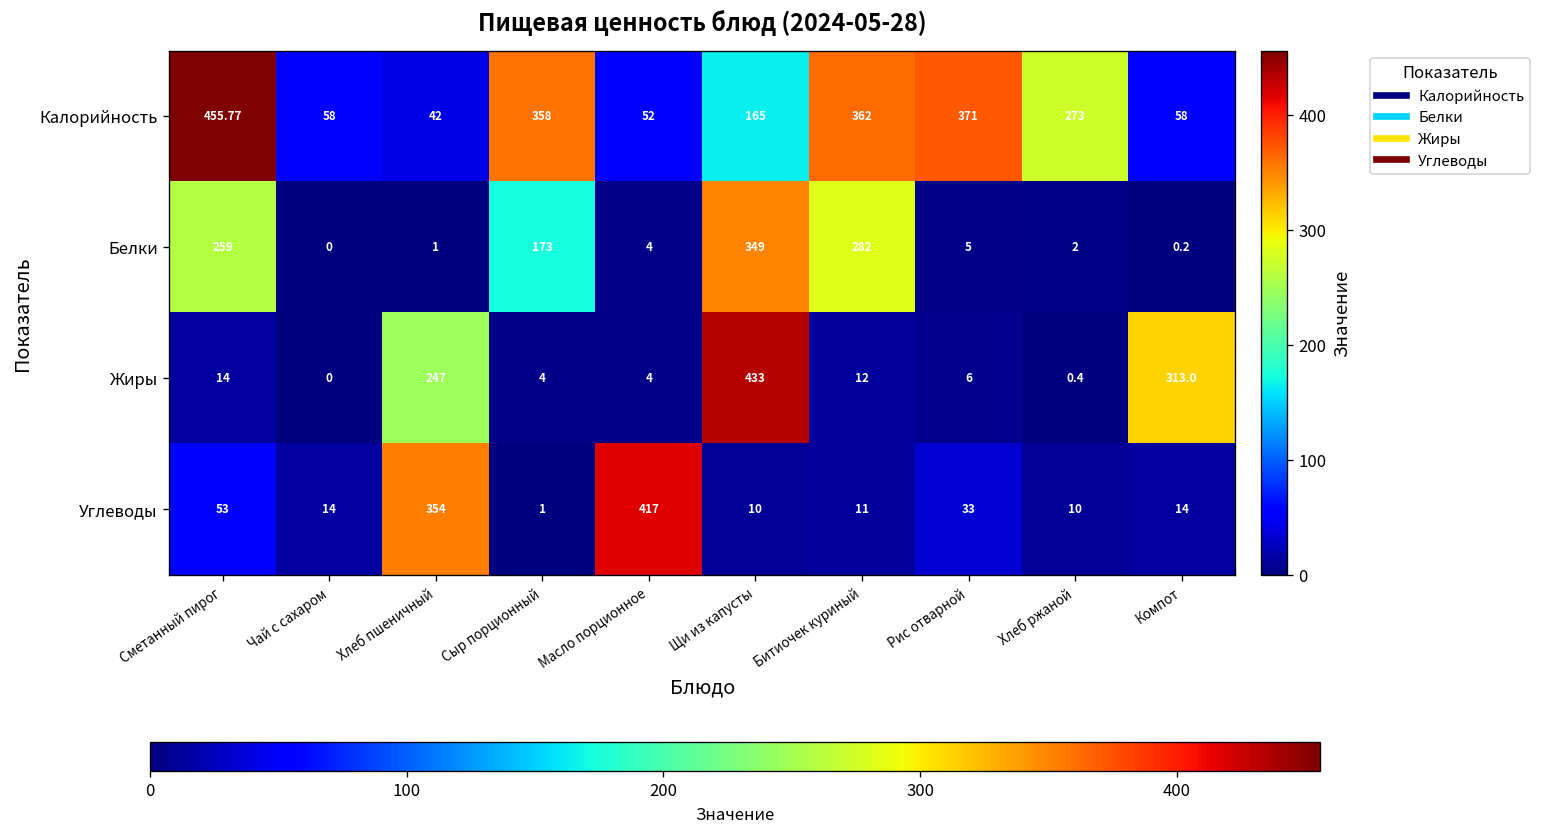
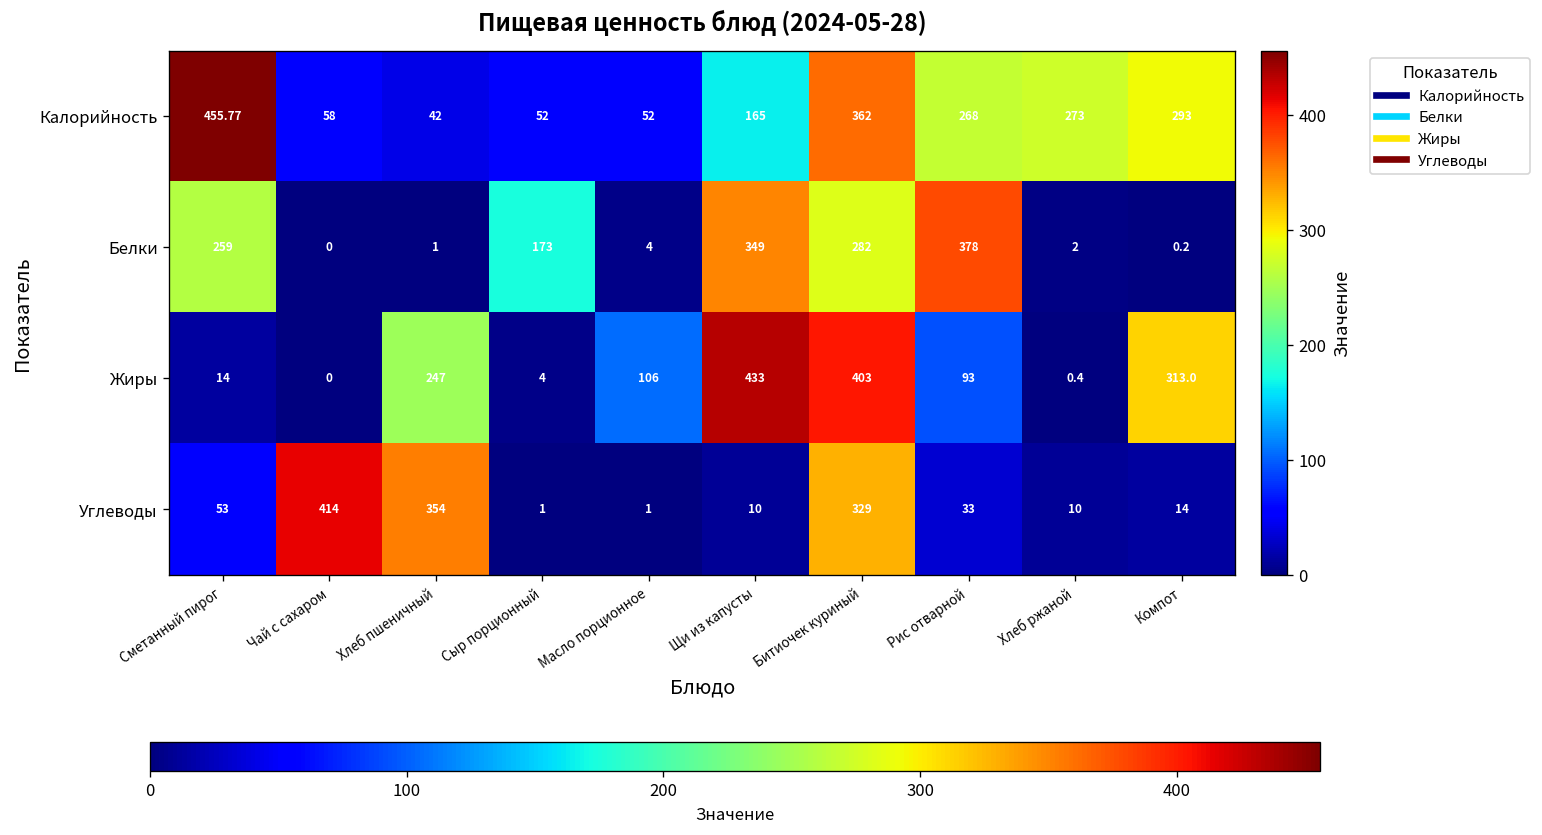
Калорийность, Сыр порционный: 358 -> 52
Калорийность, Рис отварной: 371 -> 268
Калорийность, Компот: 58 -> 293
Белки, Рис отварной: 5 -> 378
Жиры, Масло порционное: 4 -> 106
Жиры, Битиочек куриный: 12 -> 403
Жиры, Рис отварной: 6 -> 93
Углеводы, Чай с сахаром: 14 -> 414
Углеводы, Масло порционное: 417 -> 1
Углеводы, Битиочек куриный: 11 -> 329
